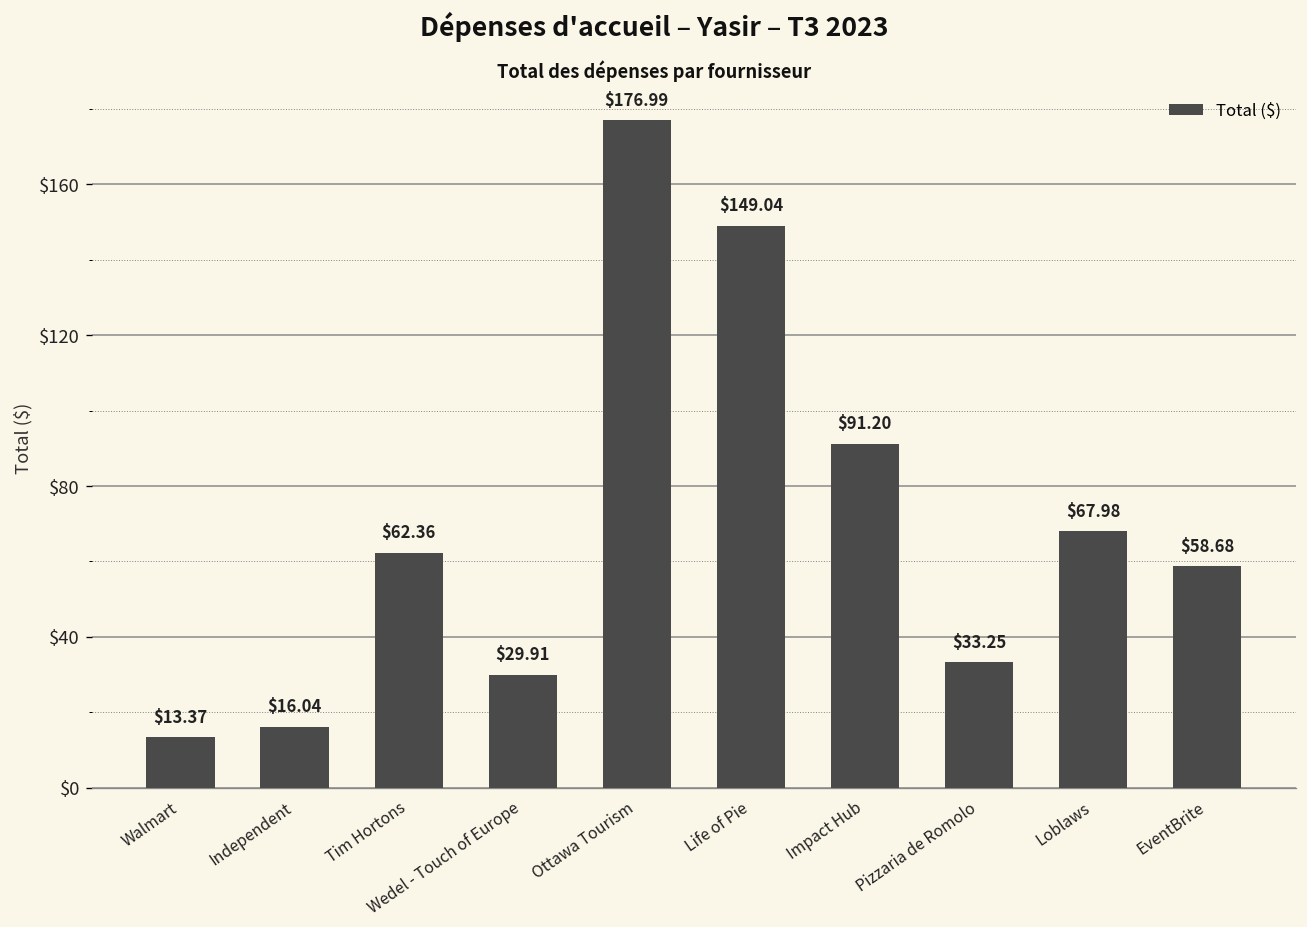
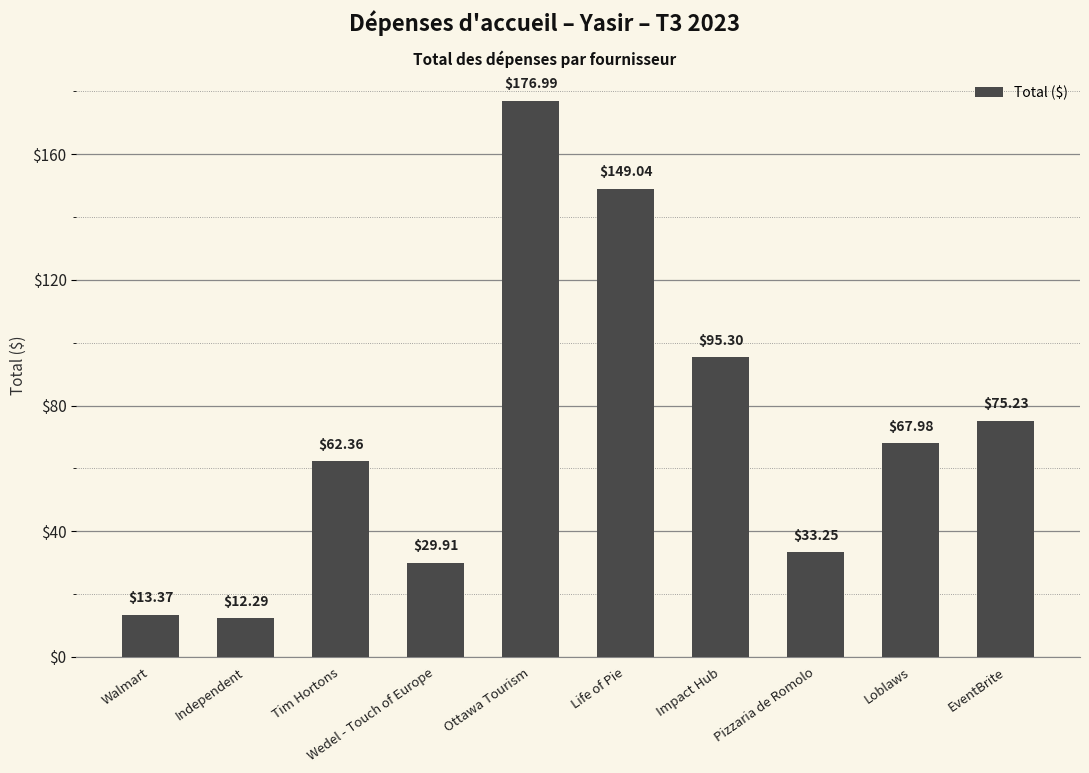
Independent: $16.04 -> $12.29
Impact Hub: $91.20 -> $95.30
EventBrite: $58.68 -> $75.23
